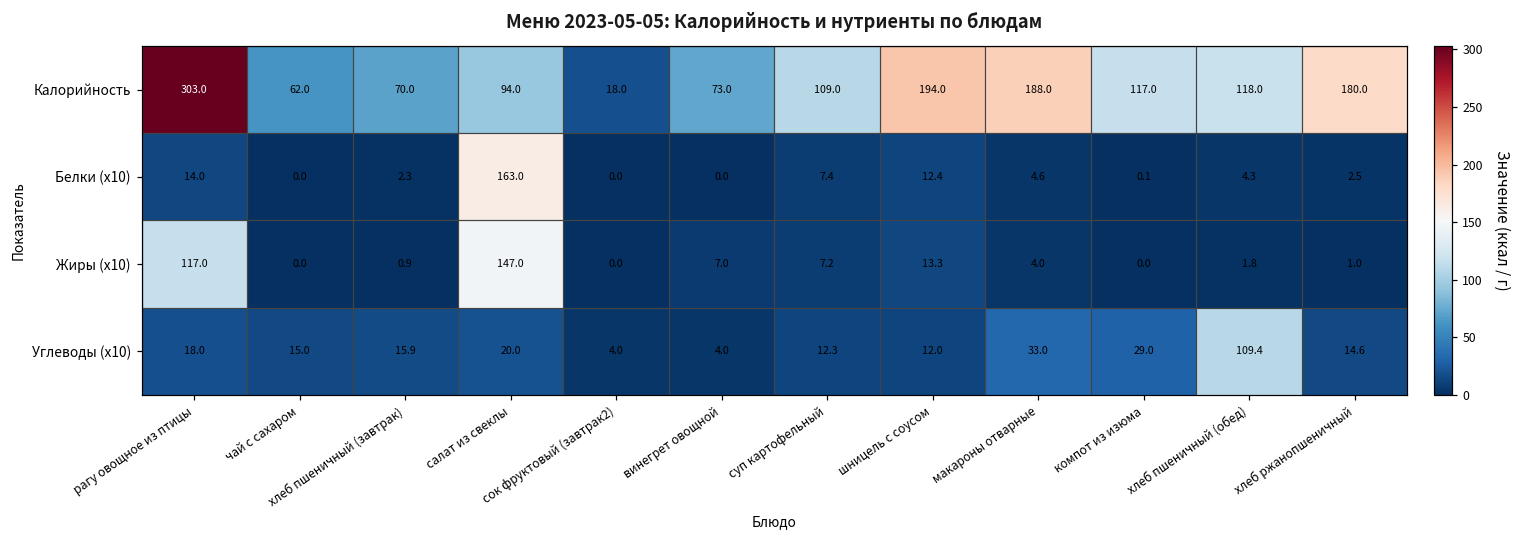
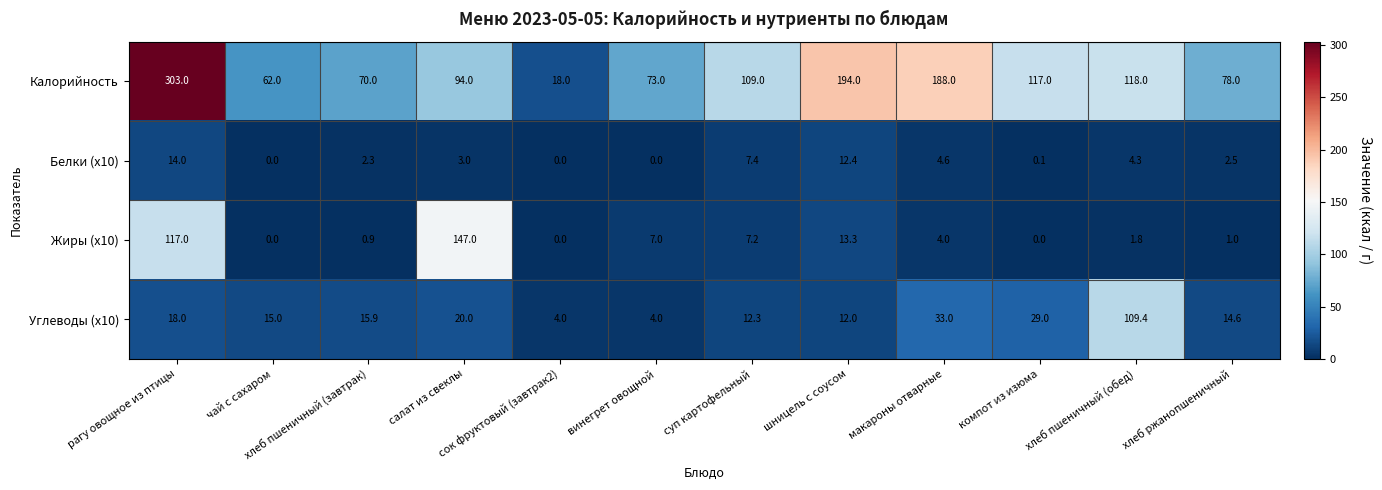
Калорийность, хлеб ржанопшеничный: 180.0 -> 78.0
Белки (x10), салат из свеклы: 163.0 -> 3.0
